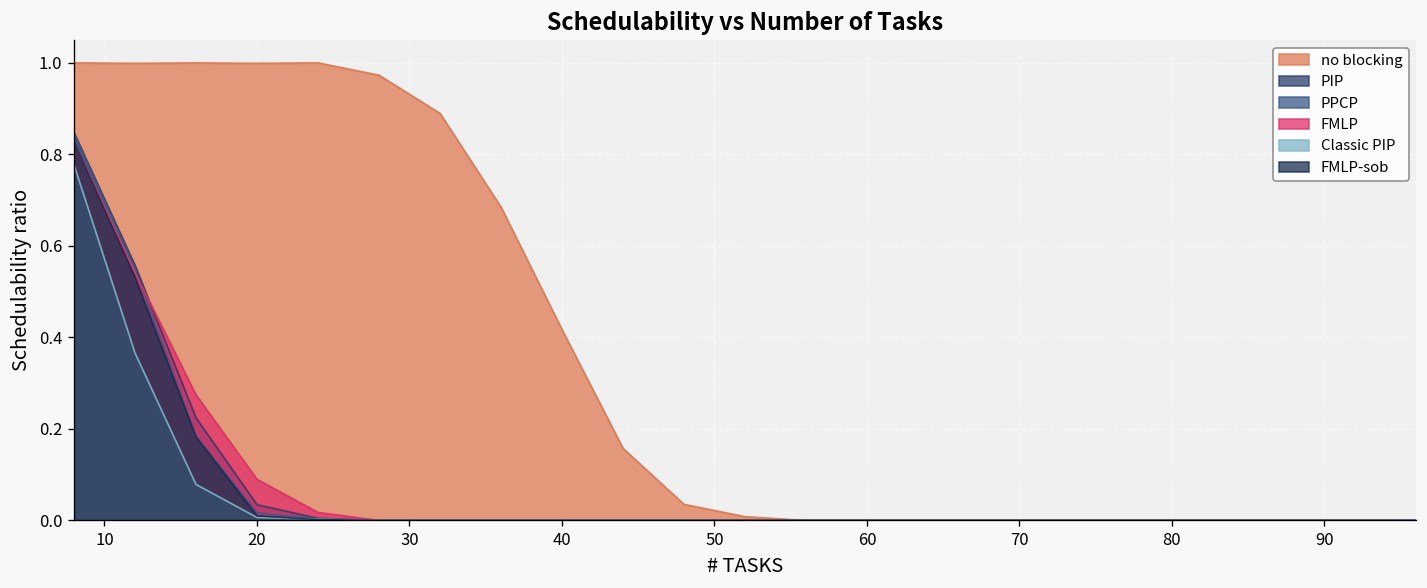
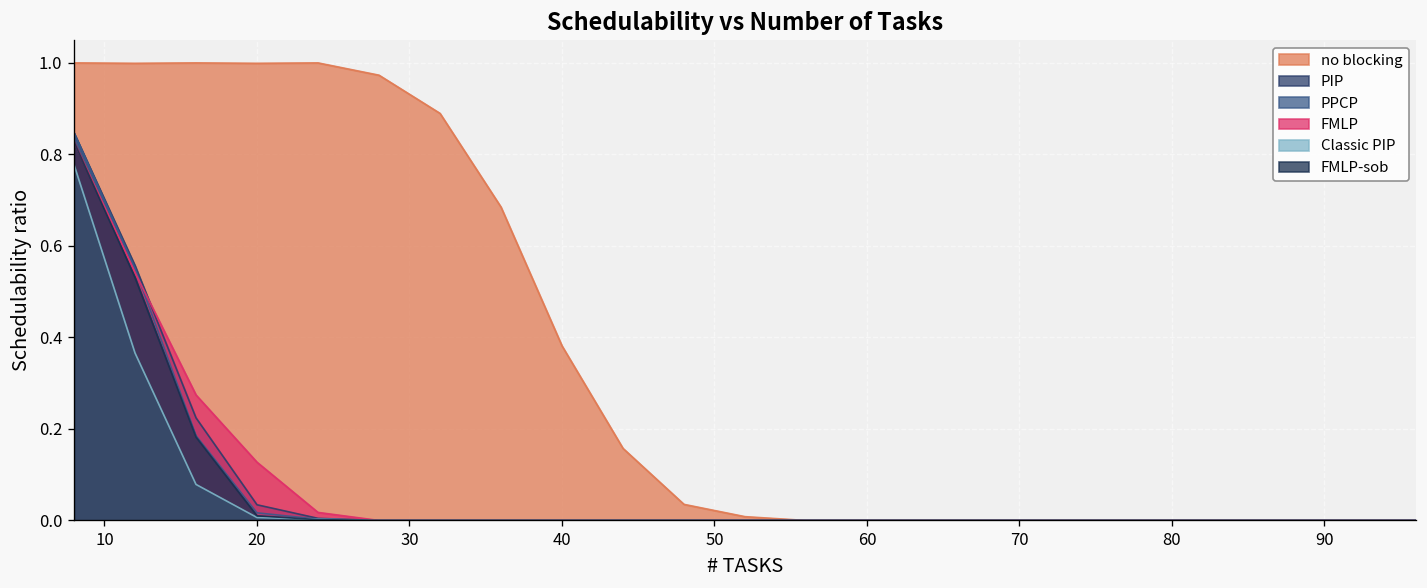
FMLP, 20: 0.09 -> 0.13
no blocking, 40: 0.42 -> 0.38
